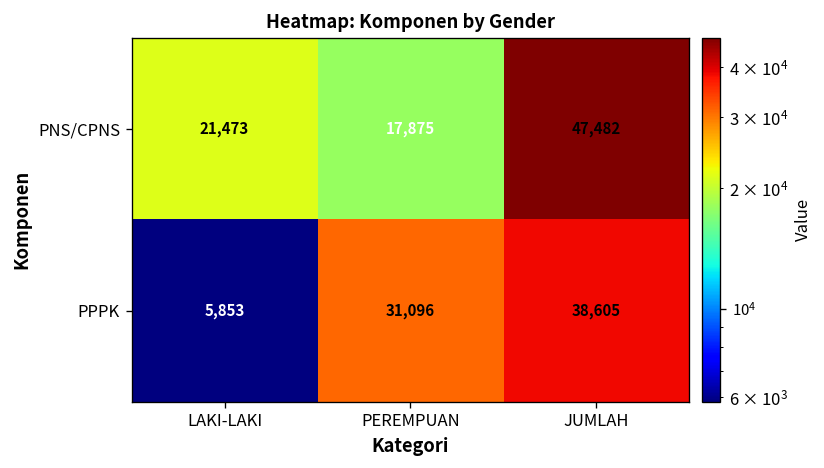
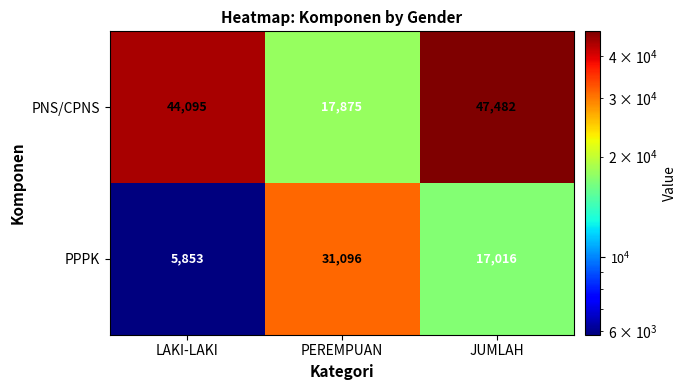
PNS/CPNS, LAKI-LAKI: 21,473 -> 44,095
PPPK, JUMLAH: 38,605 -> 17,016
